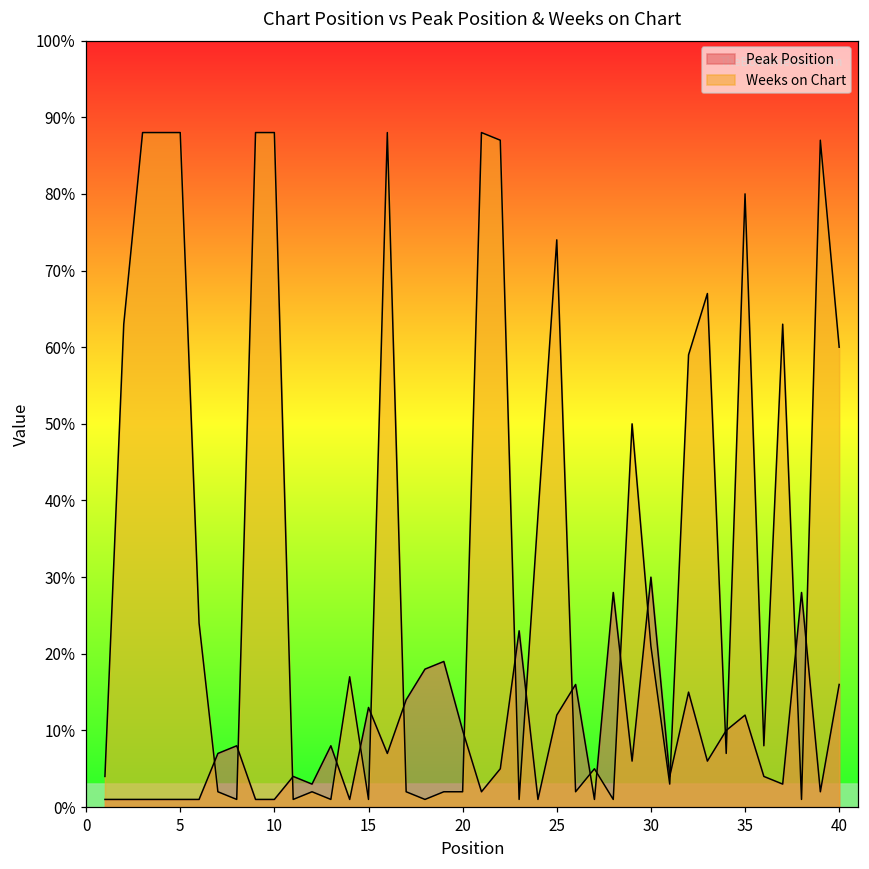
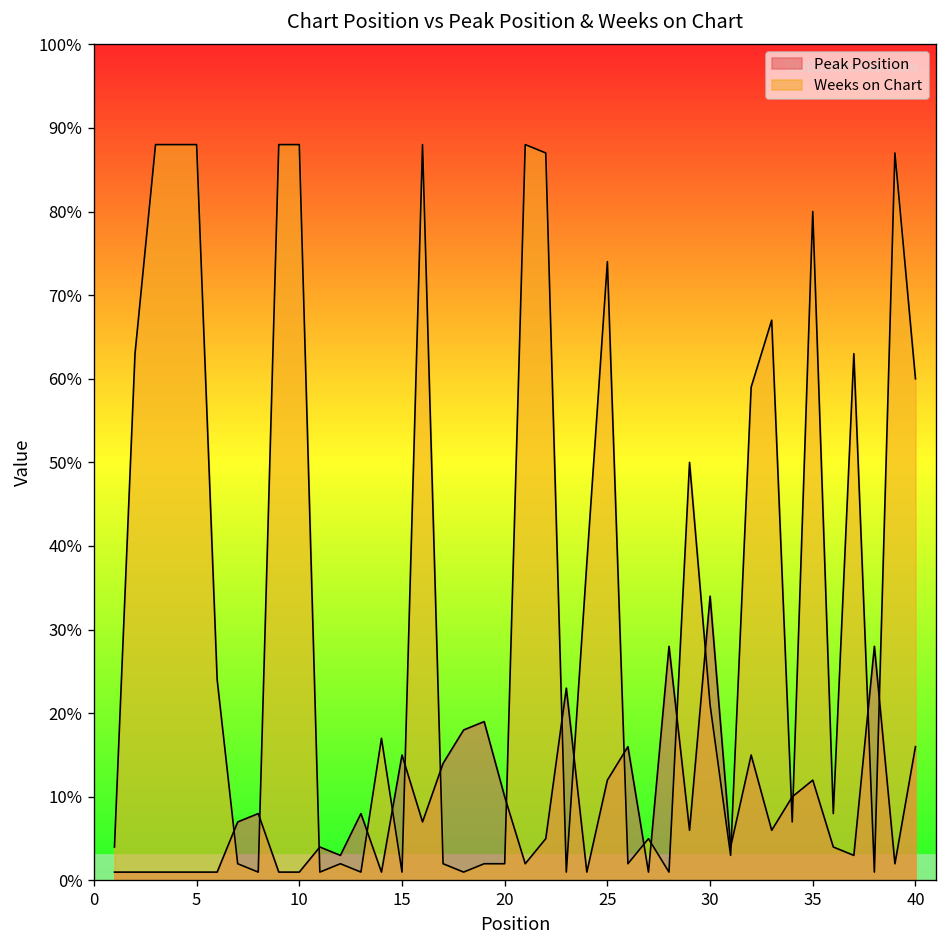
Peak Position, 15: 13% -> 15%
Peak Position, 30: 30% -> 34%
